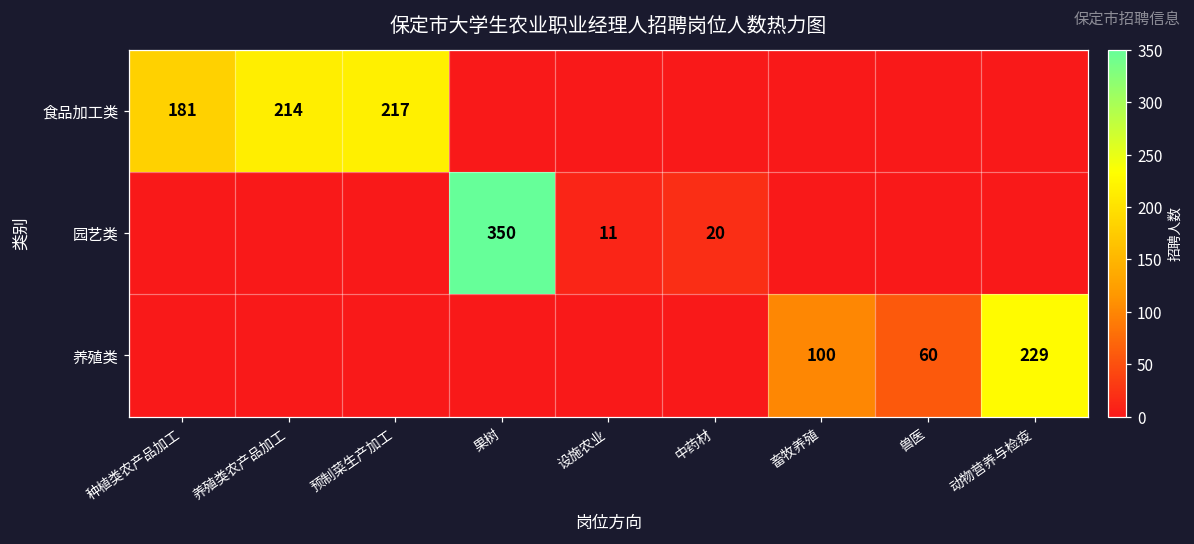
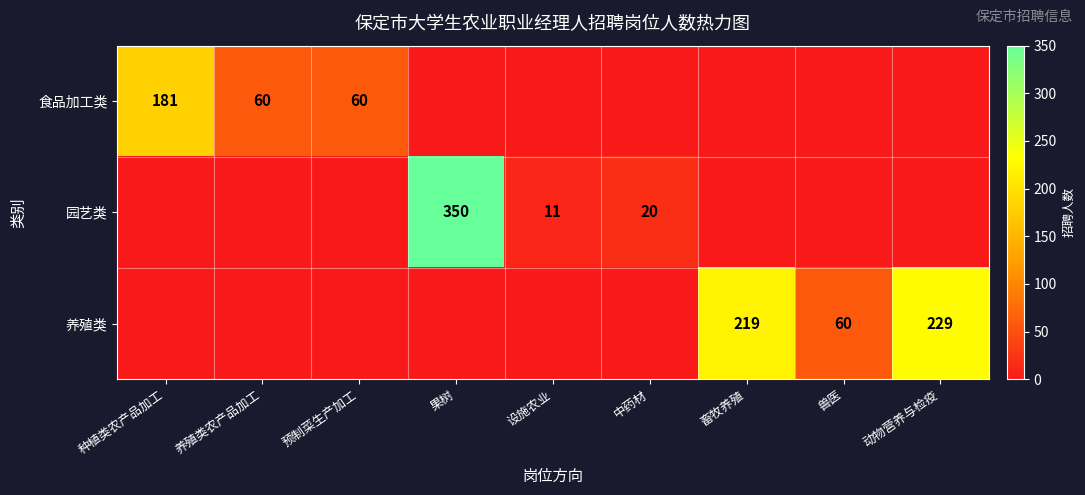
食品加工类, 养殖类农产品加工: 214 -> 60
食品加工类, 预制菜生产加工: 217 -> 60
养殖类, 畜牧养殖: 100 -> 219
